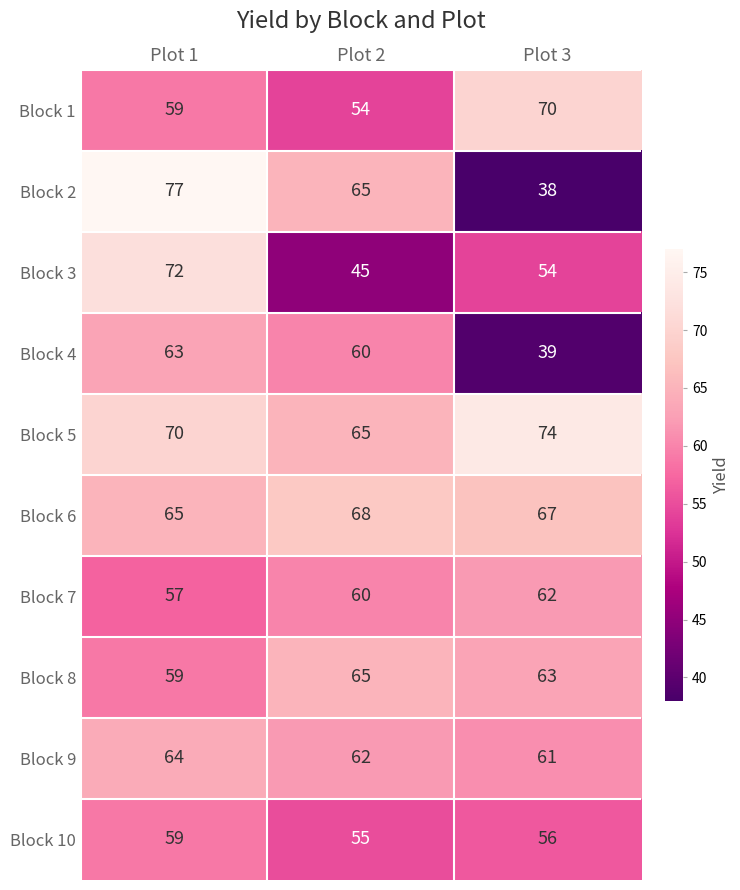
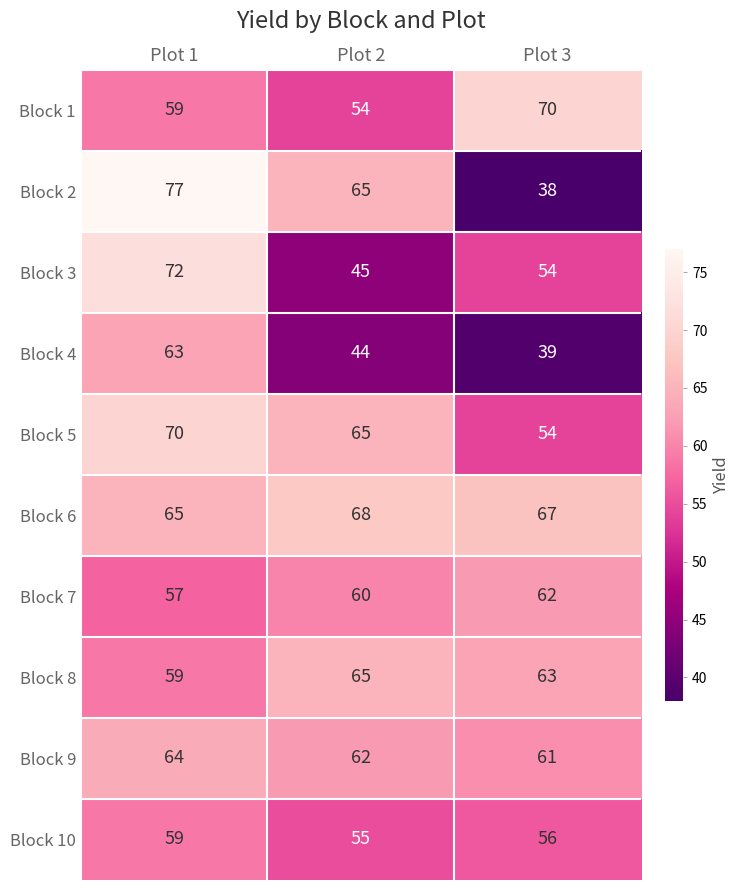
Block 4, Plot 2: 60 -> 44
Block 5, Plot 3: 74 -> 54
